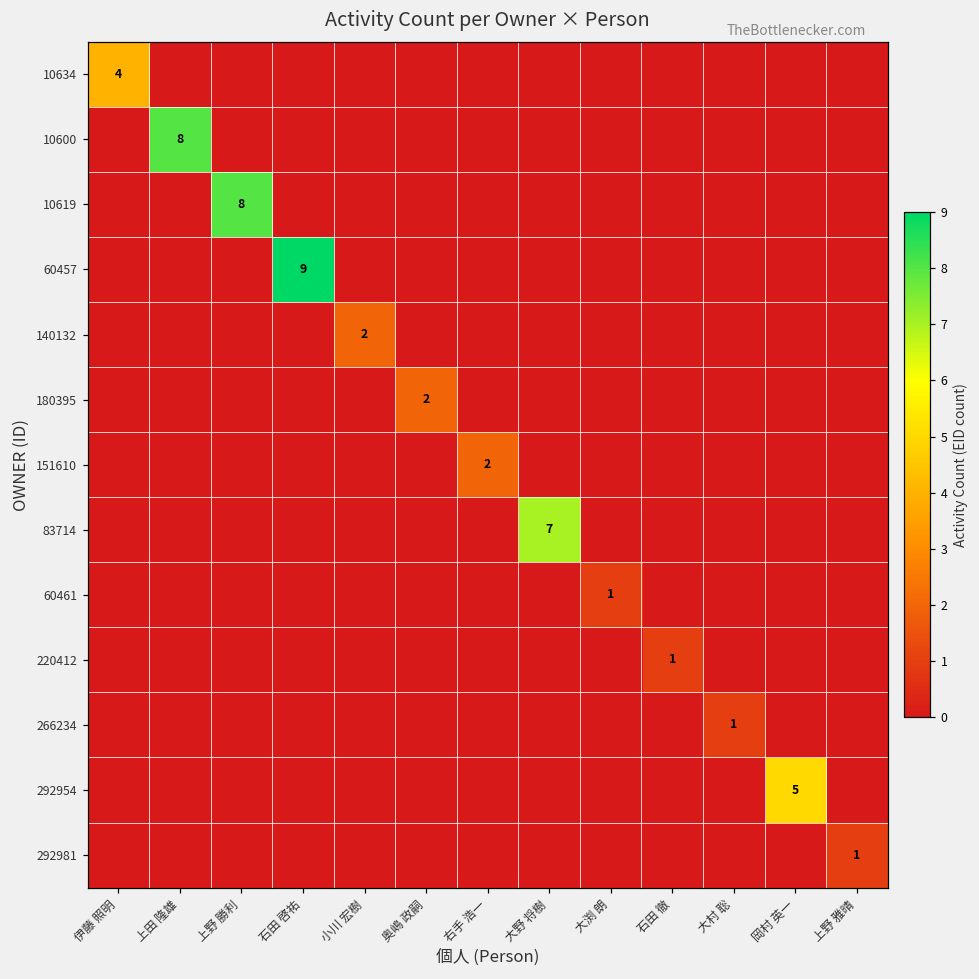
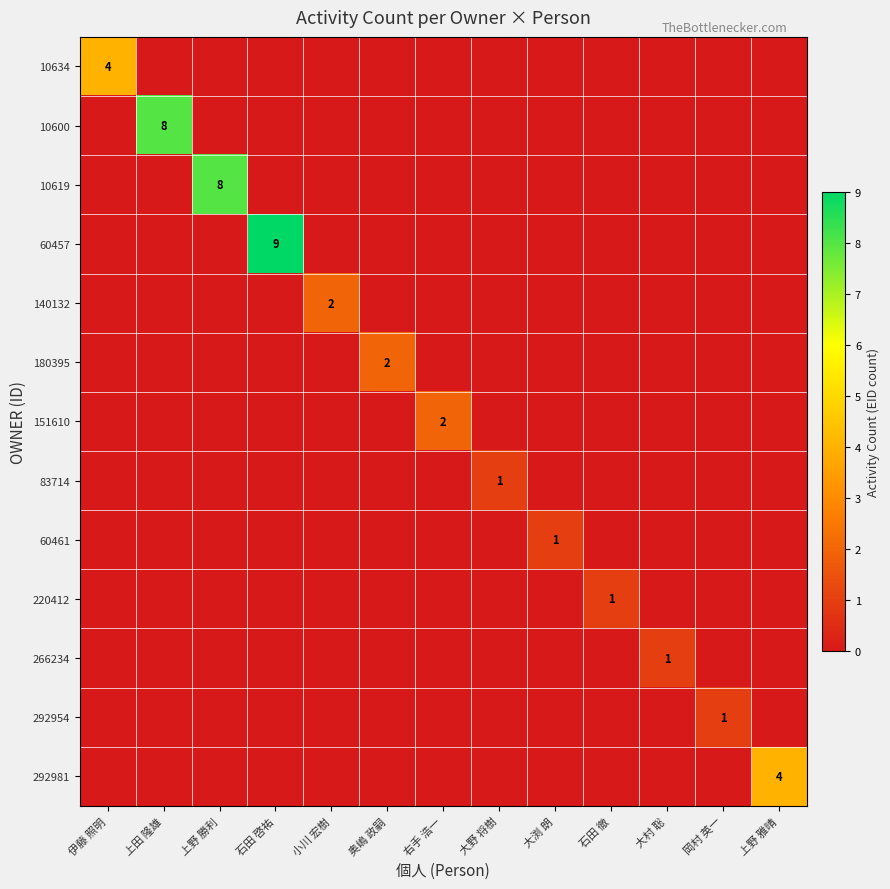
83714, 大野 将樹: 7 -> 1
292954, 岡村 英一: 5 -> 1
292981, 上野 雅晴: 1 -> 4
